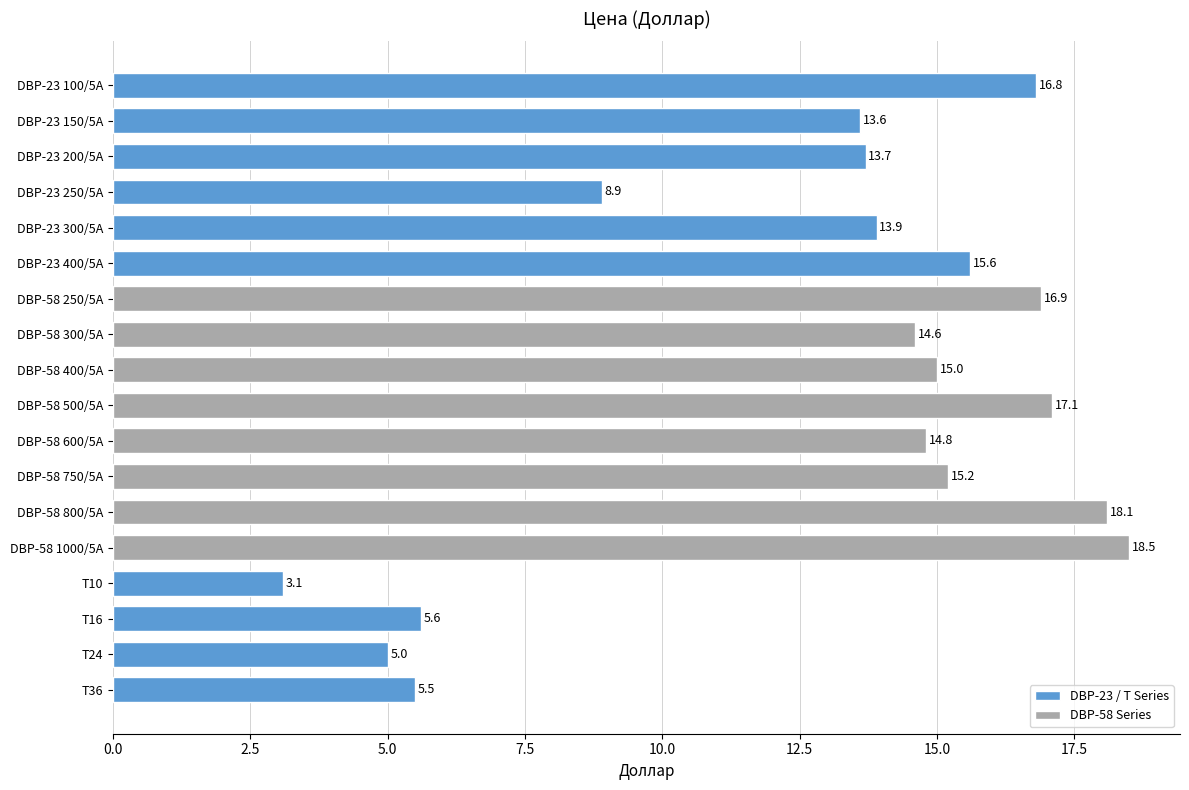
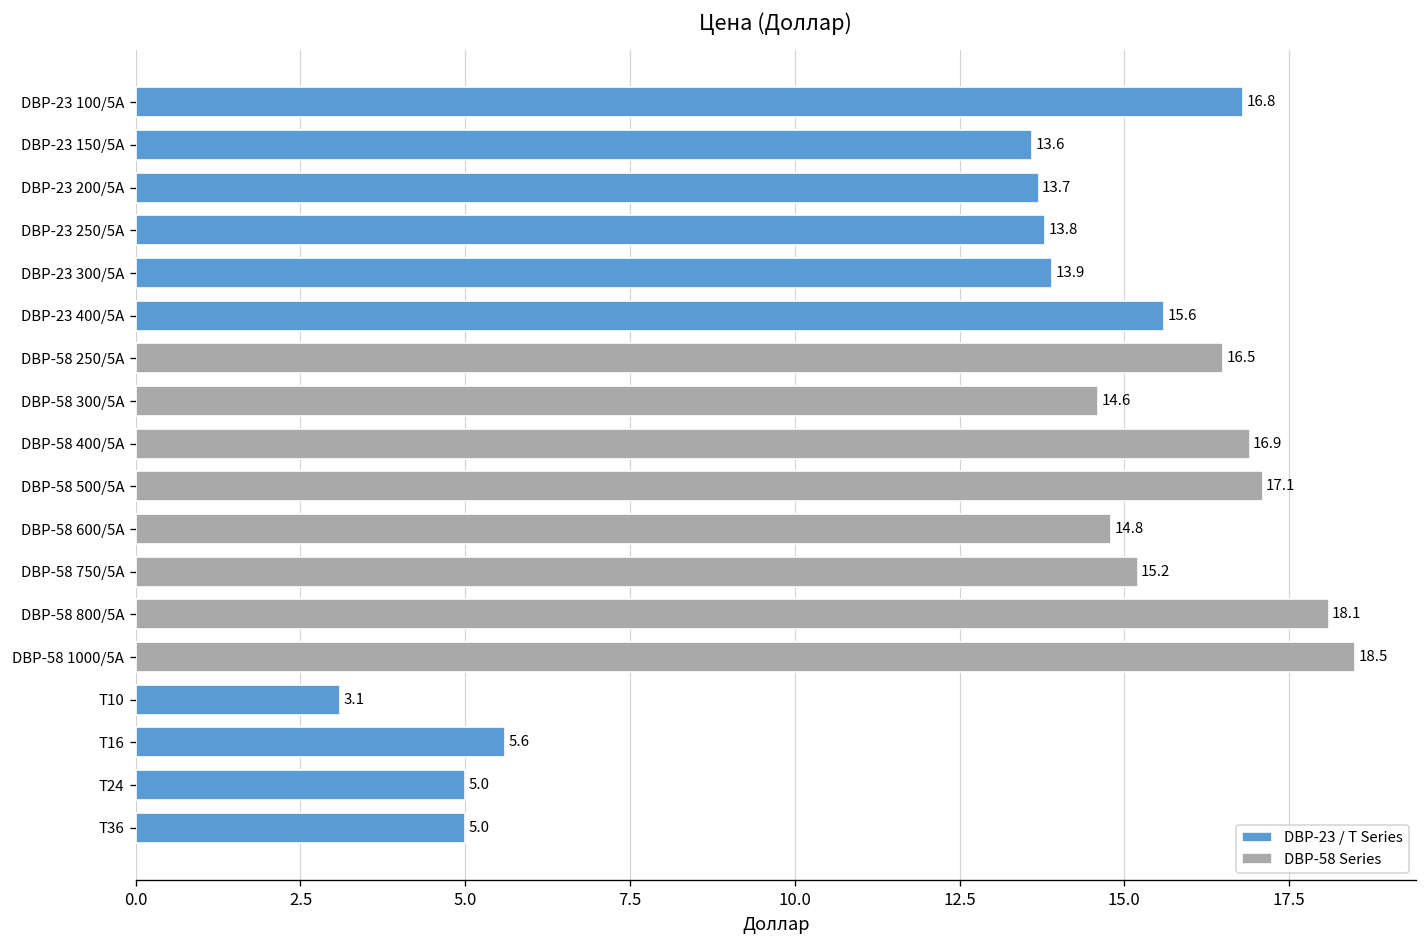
DBP-23 250/5A: 8.9 -> 13.8
DBP-58 250/5A: 16.9 -> 16.5
DBP-58 400/5A: 15.0 -> 16.9
T36: 5.5 -> 5.0
